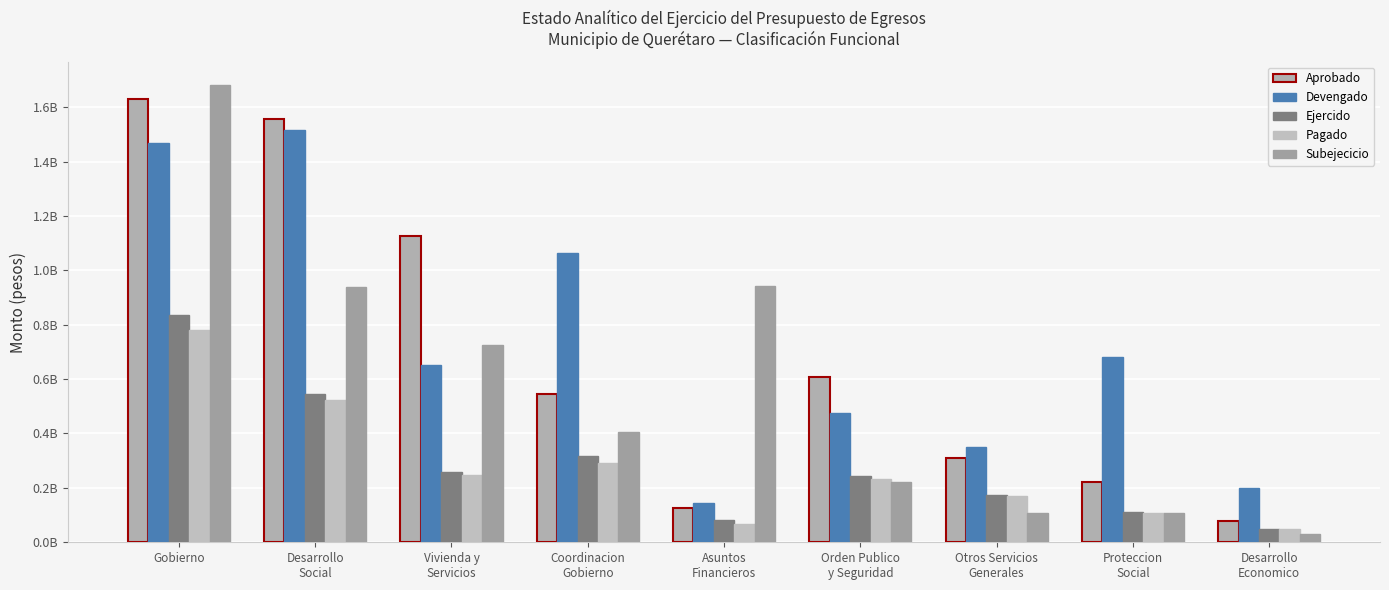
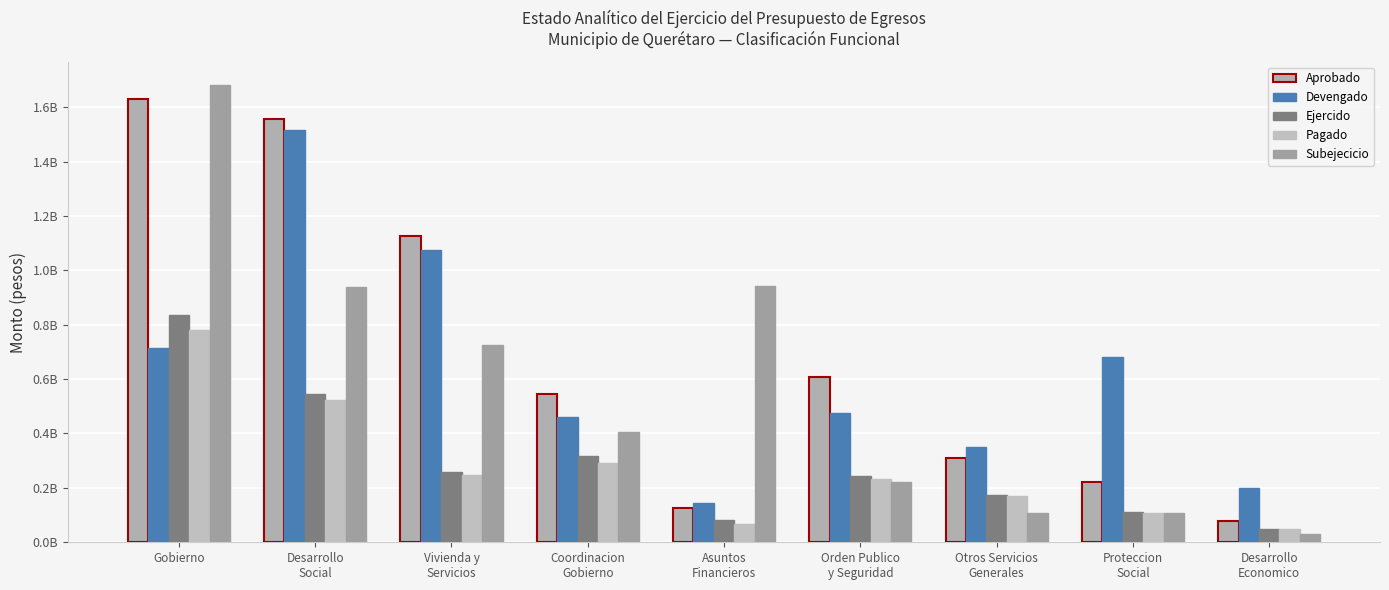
Devengado, Gobierno: 1470000000 -> 710000000
Devengado, Vivienda y Servicios: 650000000 -> 1080000000
Devengado, Coordinacion Gobierno: 1070000000 -> 460000000
